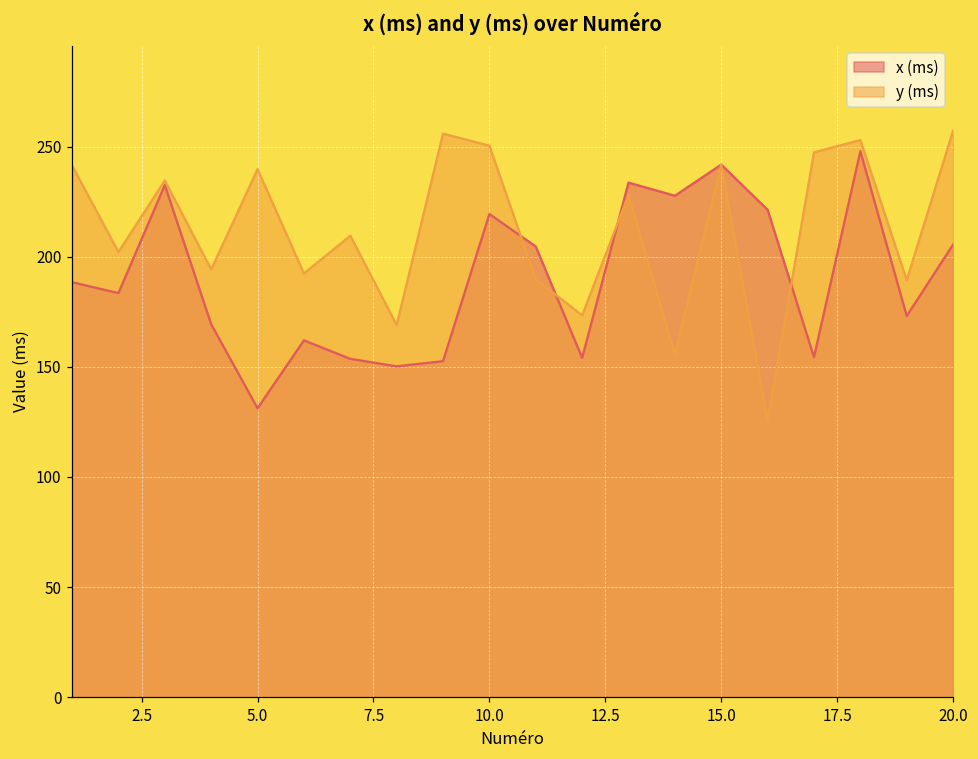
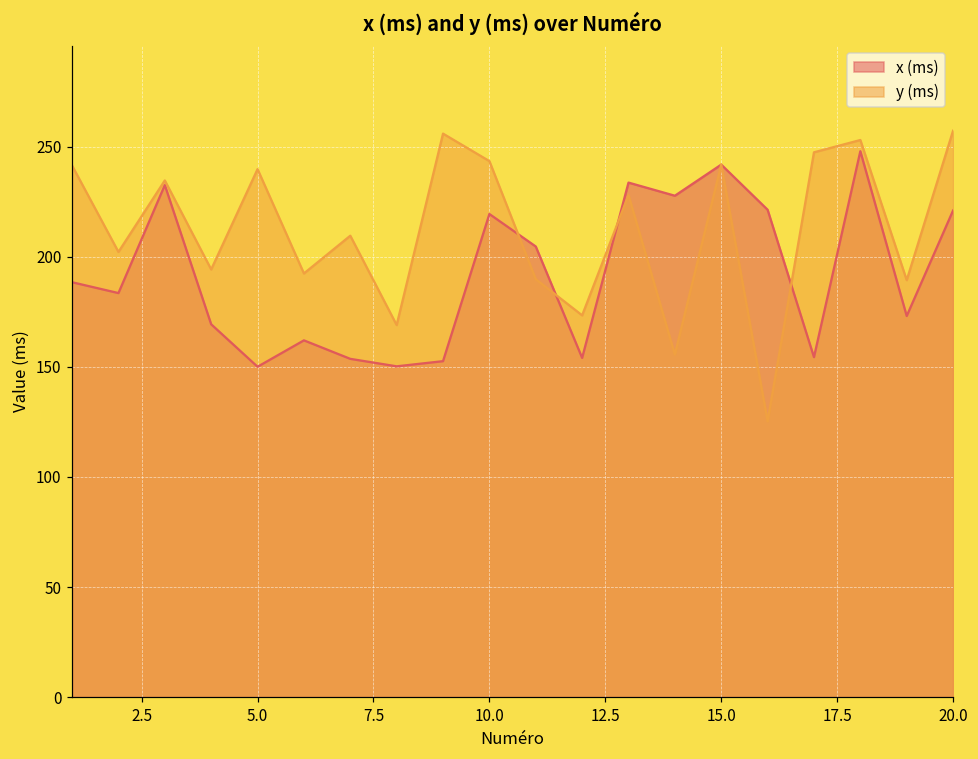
x (ms), 5.0: 131 -> 150
y (ms), 10.0: 251 -> 244
x (ms), 20.0: 206 -> 221
